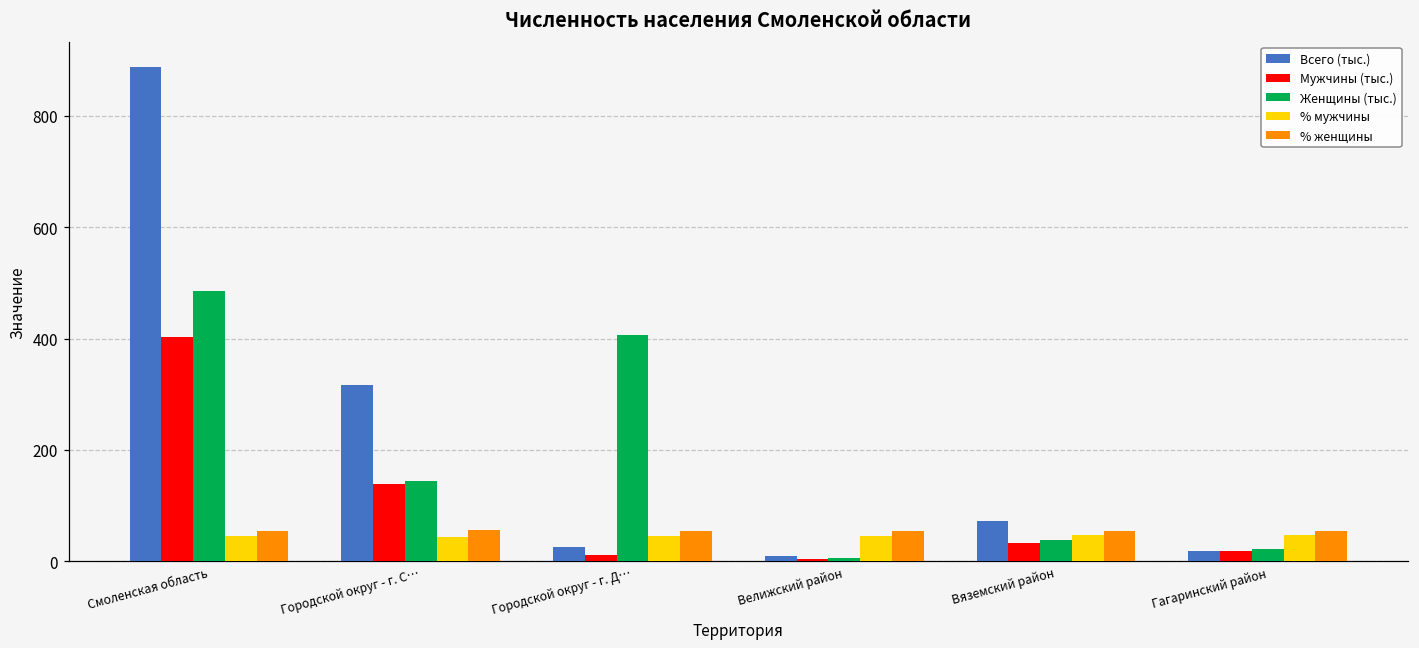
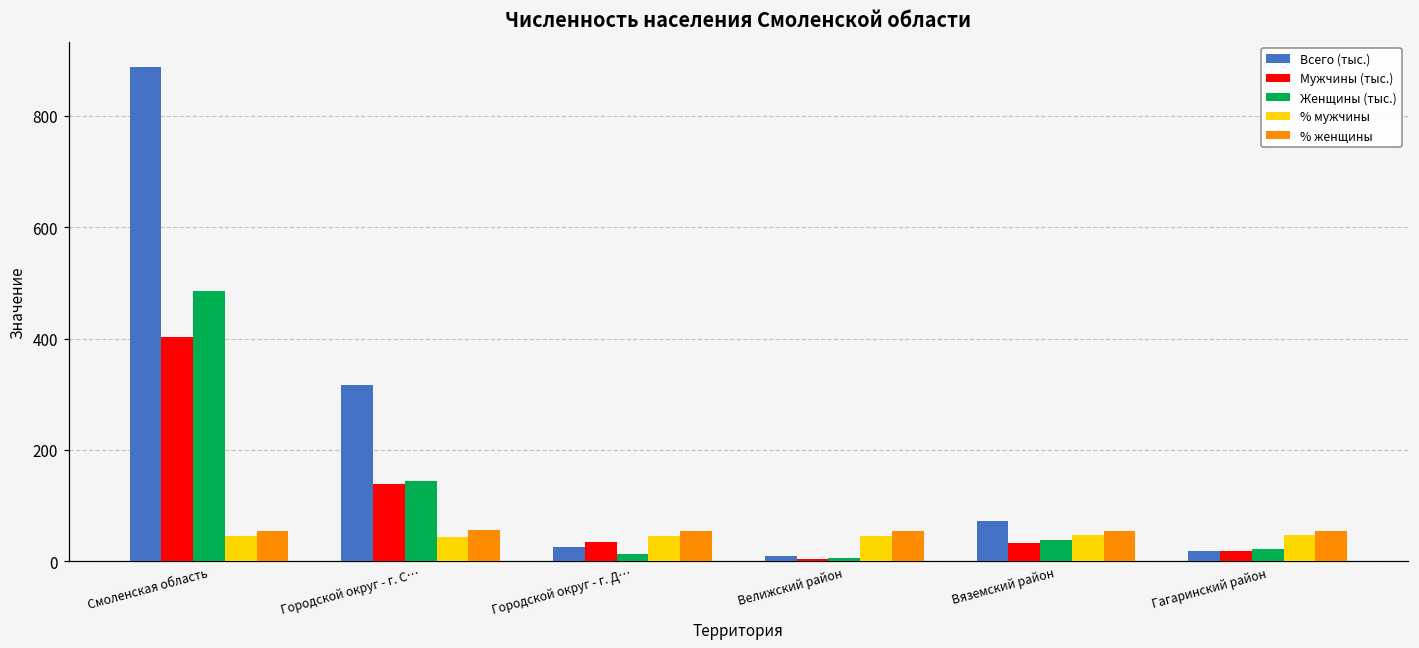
Мужчины (тыс.), Городской округ - г. Д…: 10 -> 30
Женщины (тыс.), Городской округ - г. Д…: 410 -> 10
